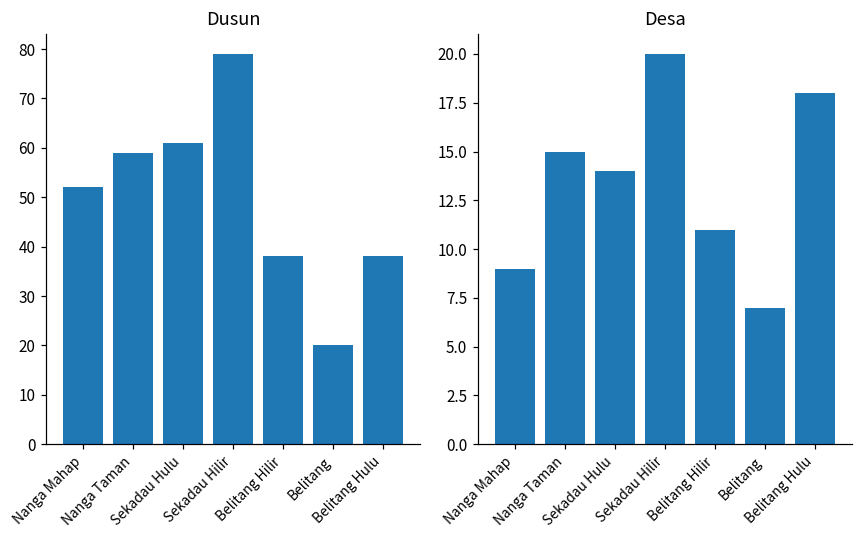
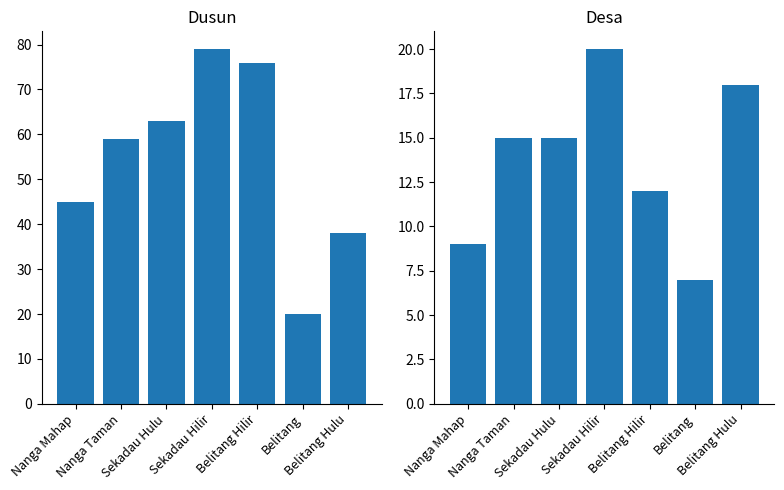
Dusun, Nanga Mahap: 52 -> 45
Dusun, Sekadau Hulu: 61 -> 63
Dusun, Belitang Hilir: 38 -> 76
Desa, Sekadau Hulu: 14 -> 15
Desa, Belitang Hilir: 11 -> 12
